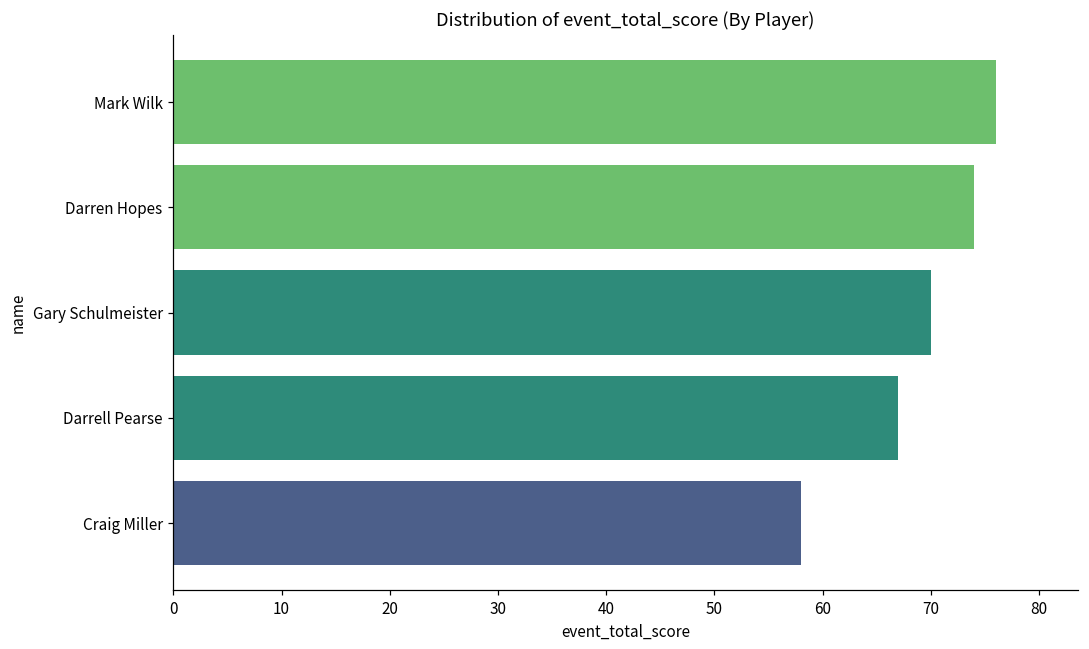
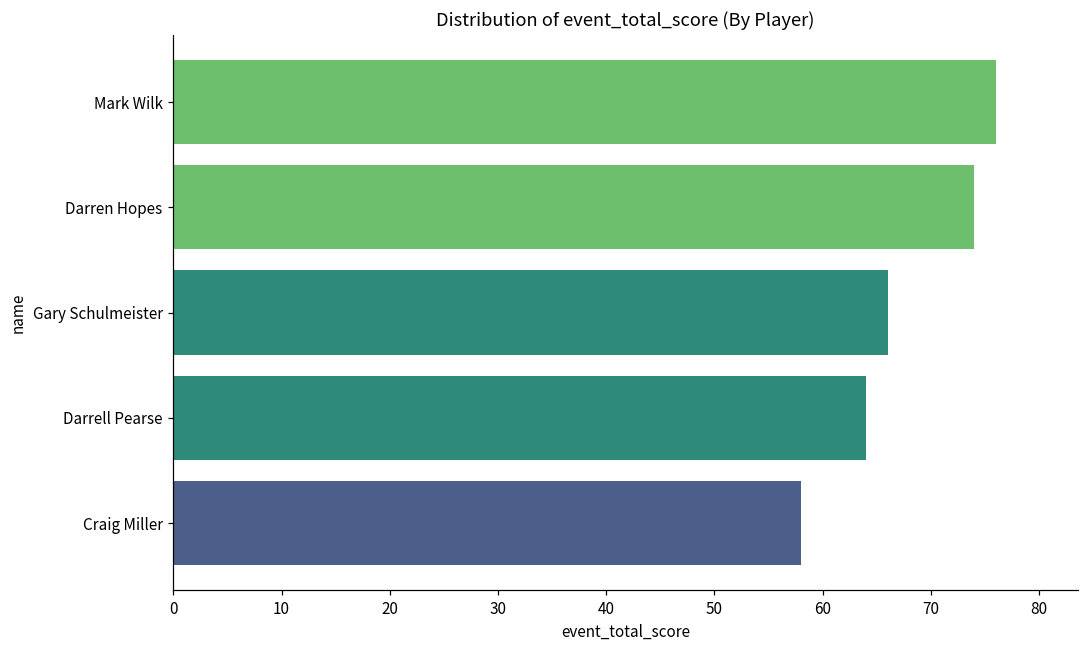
Gary Schulmeister: 70 -> 66
Darrell Pearse: 67 -> 64
